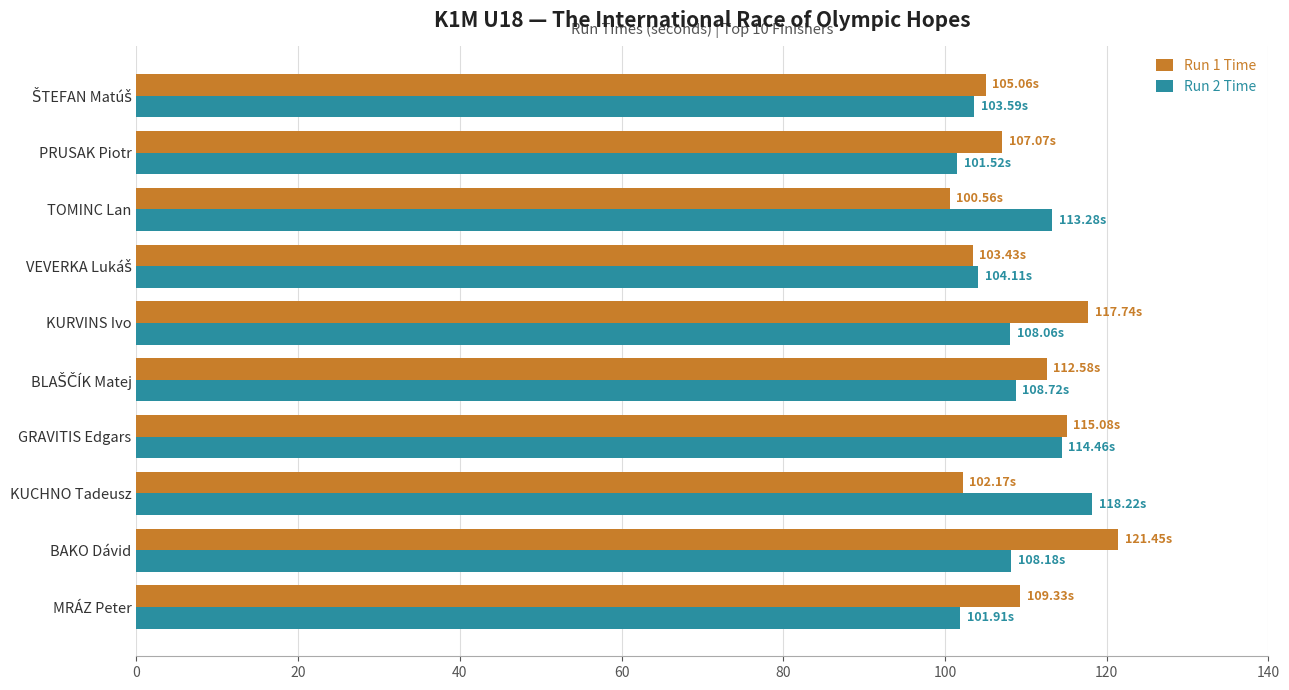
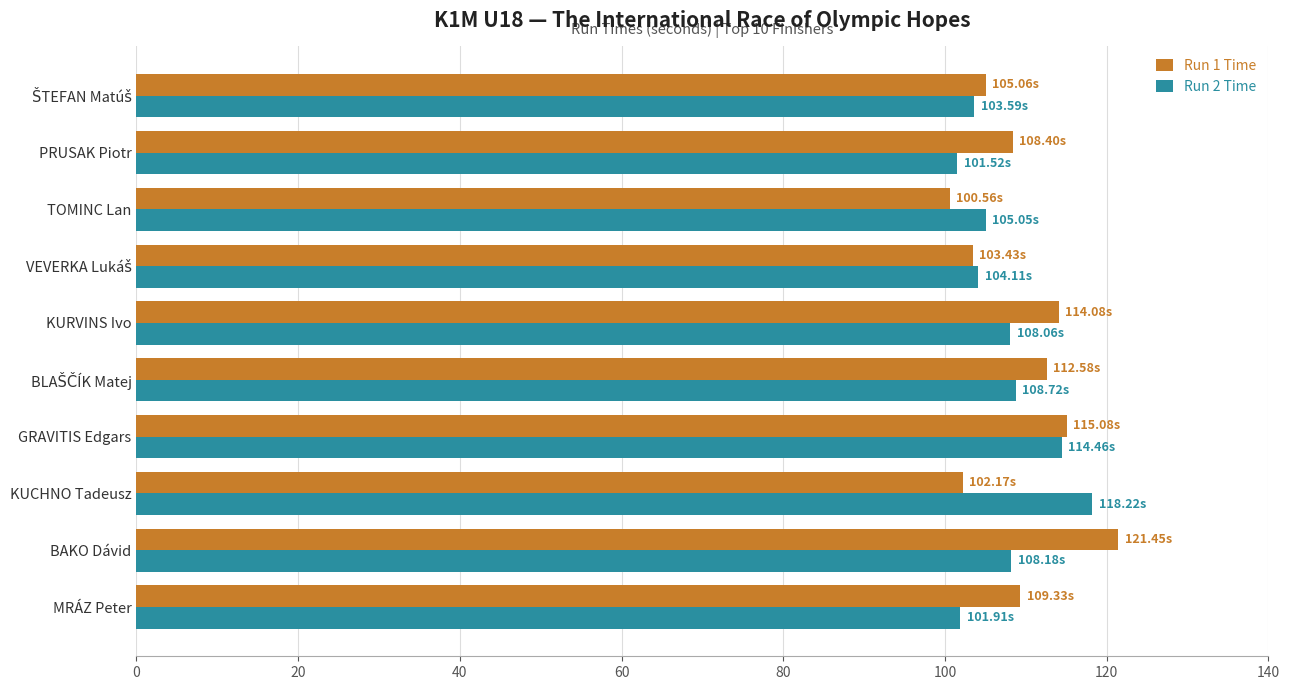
Run 1 Time, PRUSAK Piotr: 107.07s -> 108.40s
Run 2 Time, TOMINC Lan: 113.28s -> 105.05s
Run 1 Time, KURVINS Ivo: 117.74s -> 114.08s
